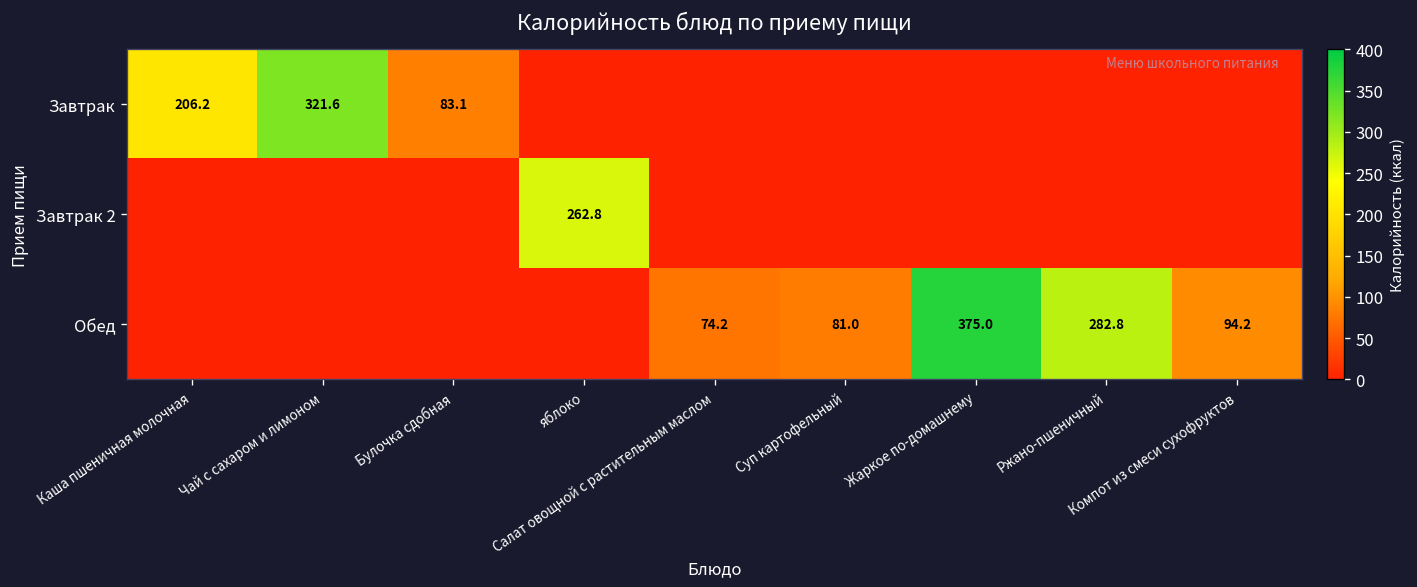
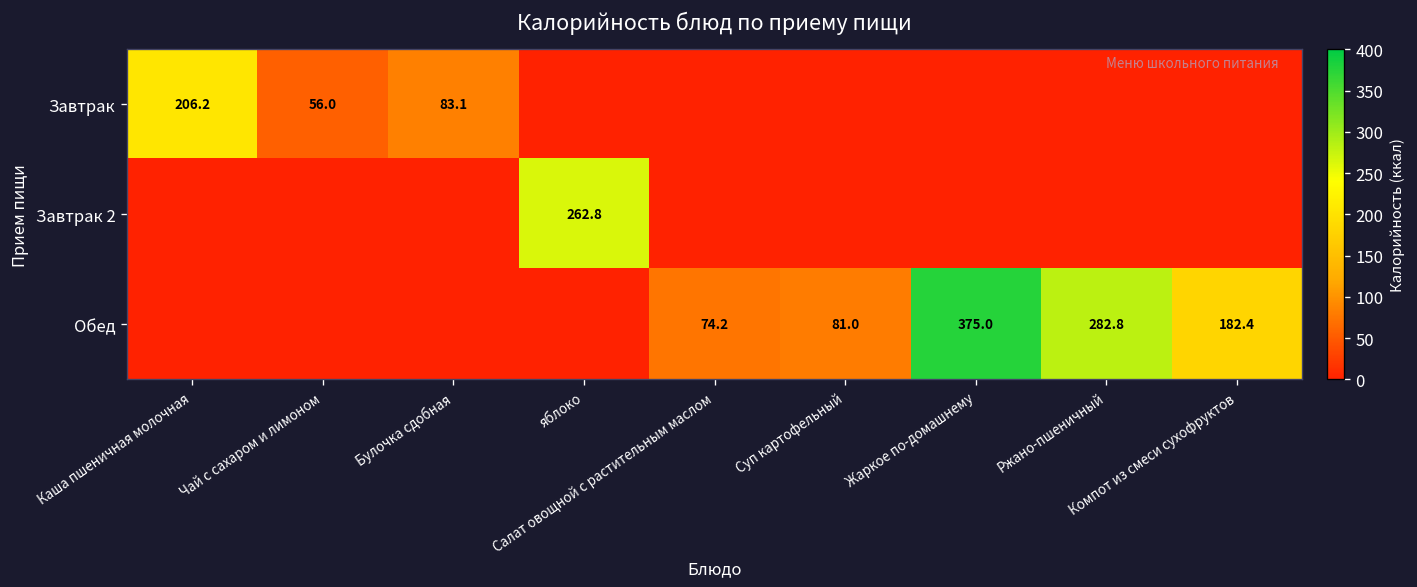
Завтрак, Чай с сахаром и лимоном: 321.6 -> 56.0
Обед, Компот из смеси сухофруктов: 94.2 -> 182.4
